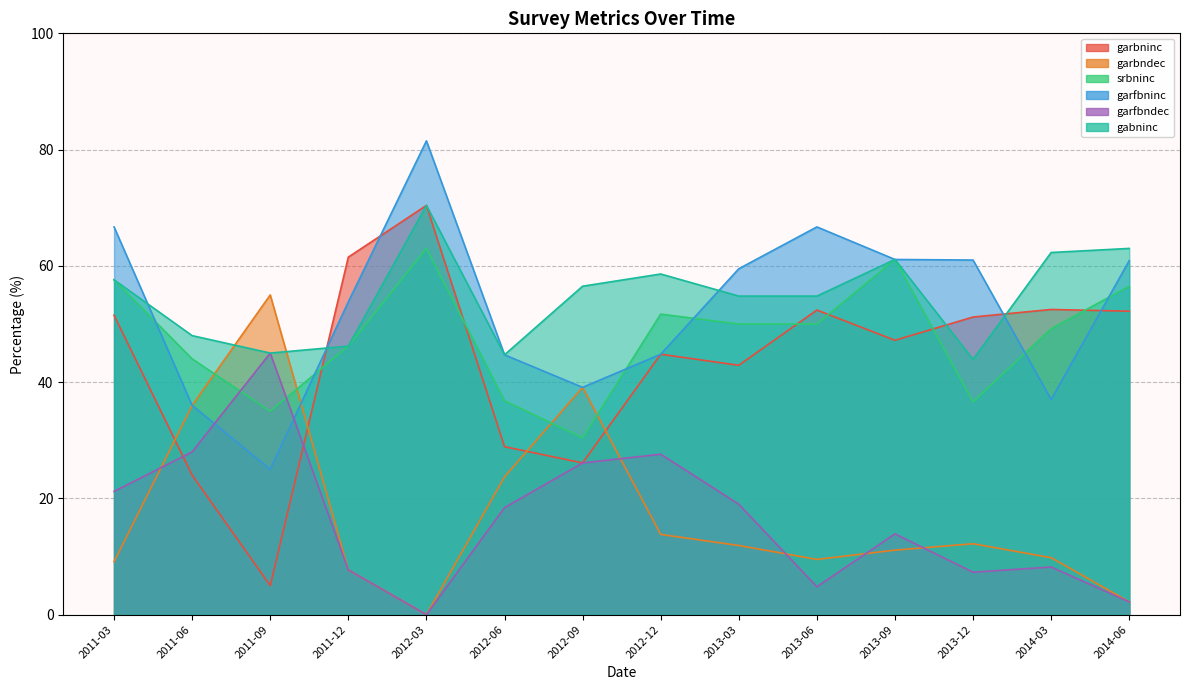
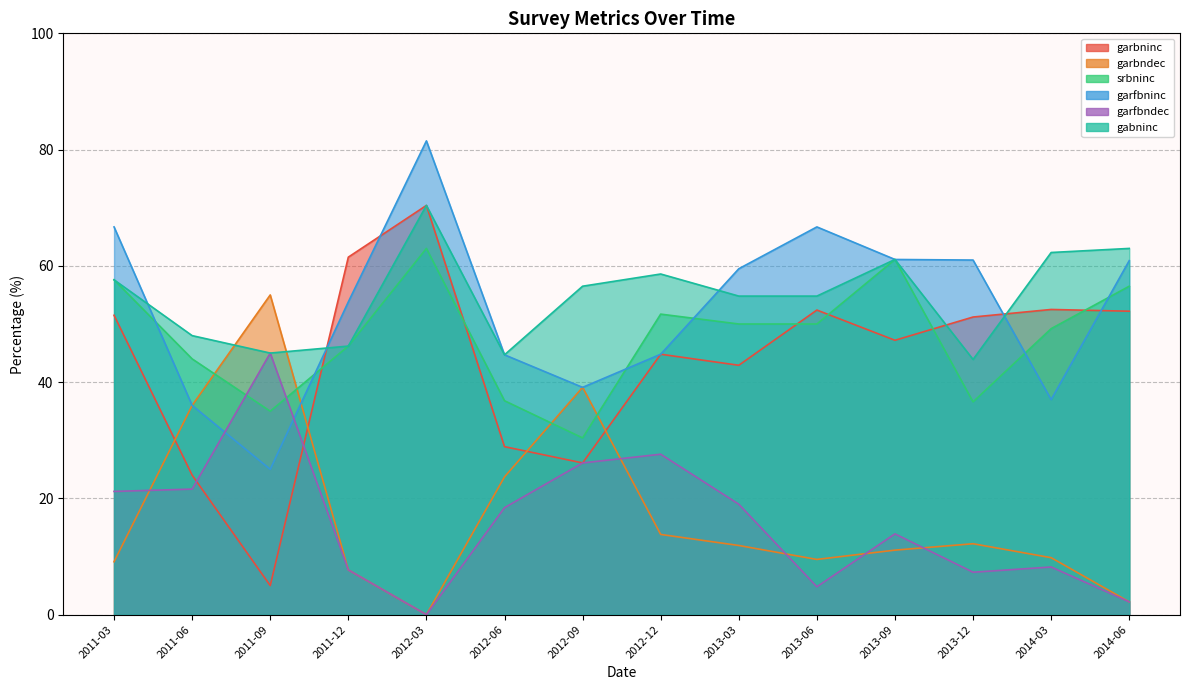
garfbndec, 2011-06: 28 -> 22
